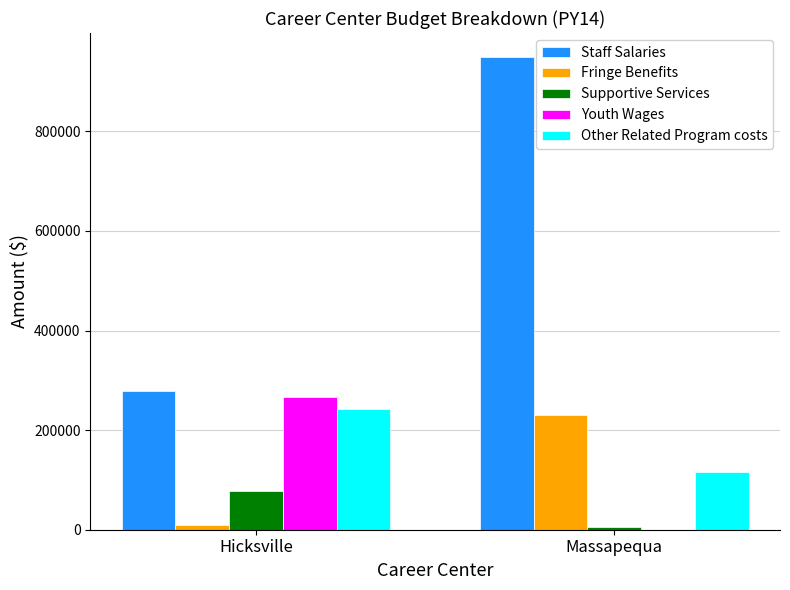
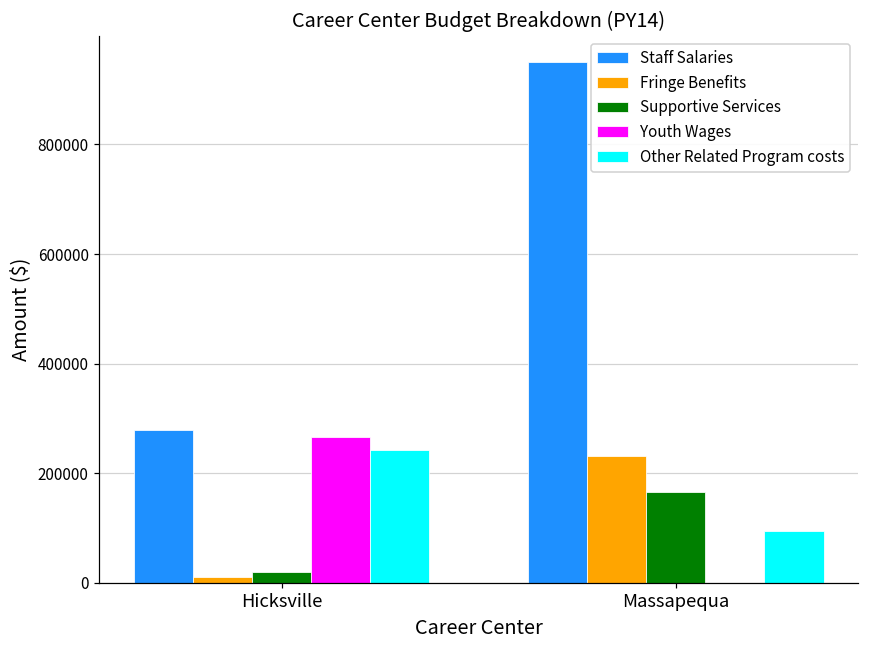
Supportive Services, Hicksville: 80000 -> 20000
Supportive Services, Massapequa: 0 -> 170000
Other Related Program costs, Massapequa: 120000 -> 100000
